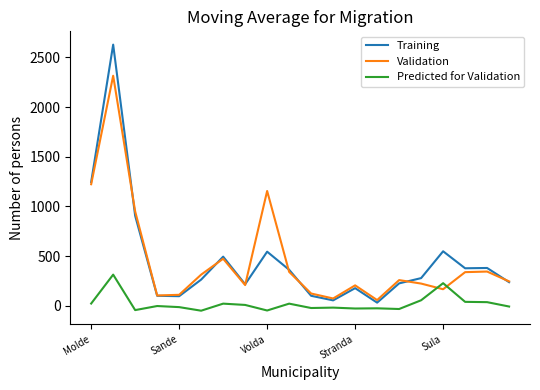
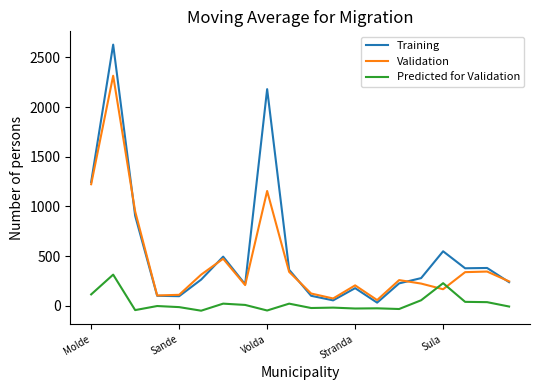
Predicted for Validation, Molde: 0 -> 100
Training, Volda: 500 -> 2200
